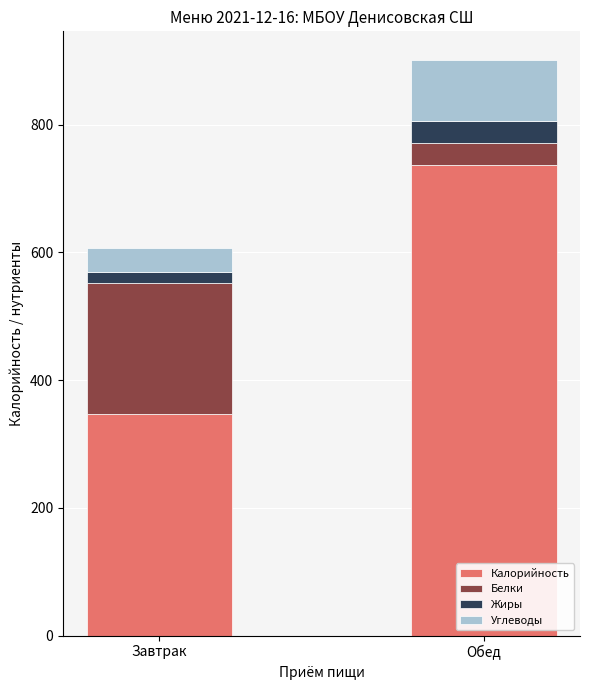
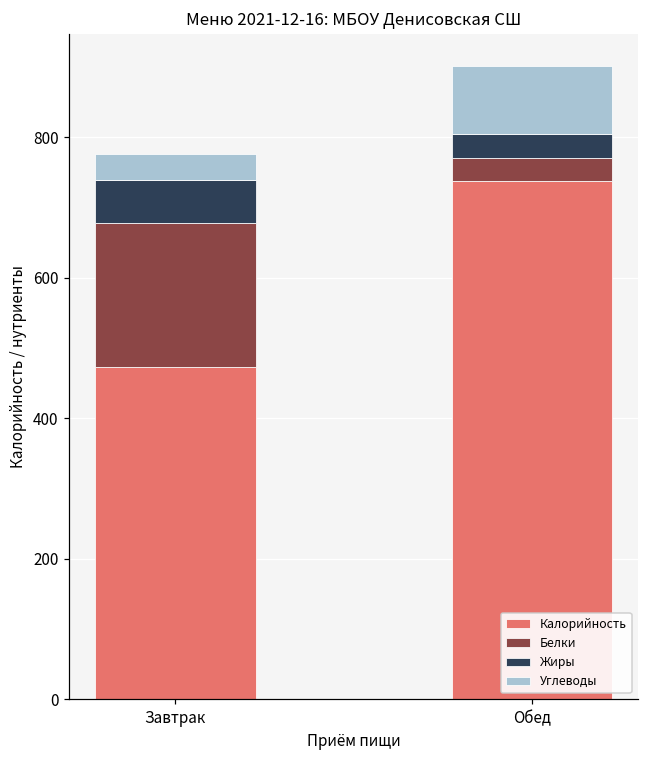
Калорийность, Завтрак: 350 -> 470
Жиры, Завтрак: 20 -> 60
